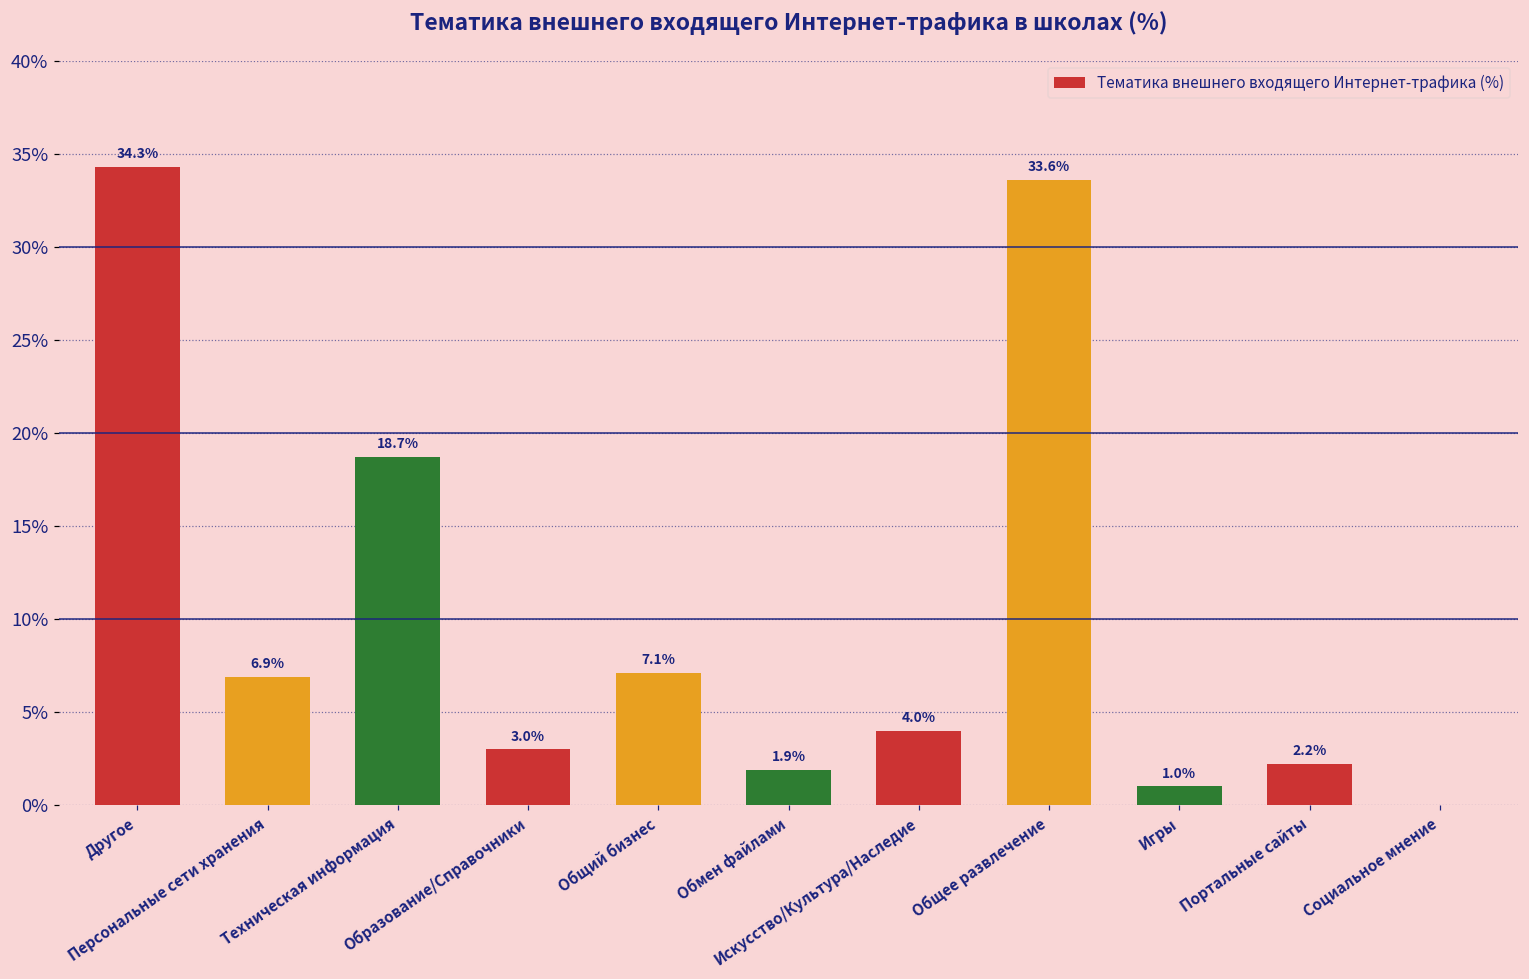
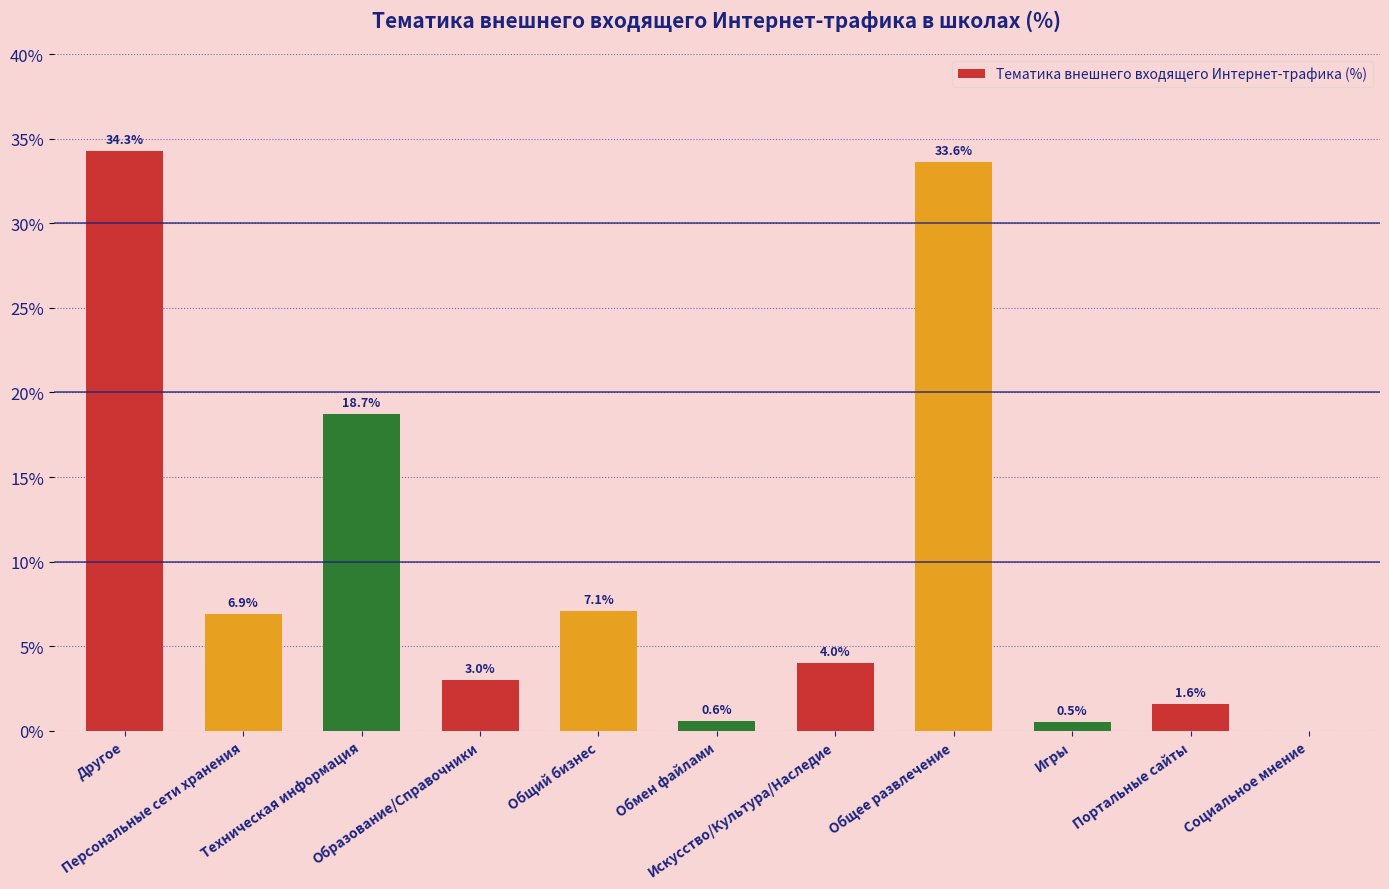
Обмен файлами: 1.9% -> 0.6%
Игры: 1.0% -> 0.5%
Портальные сайты: 2.2% -> 1.6%
